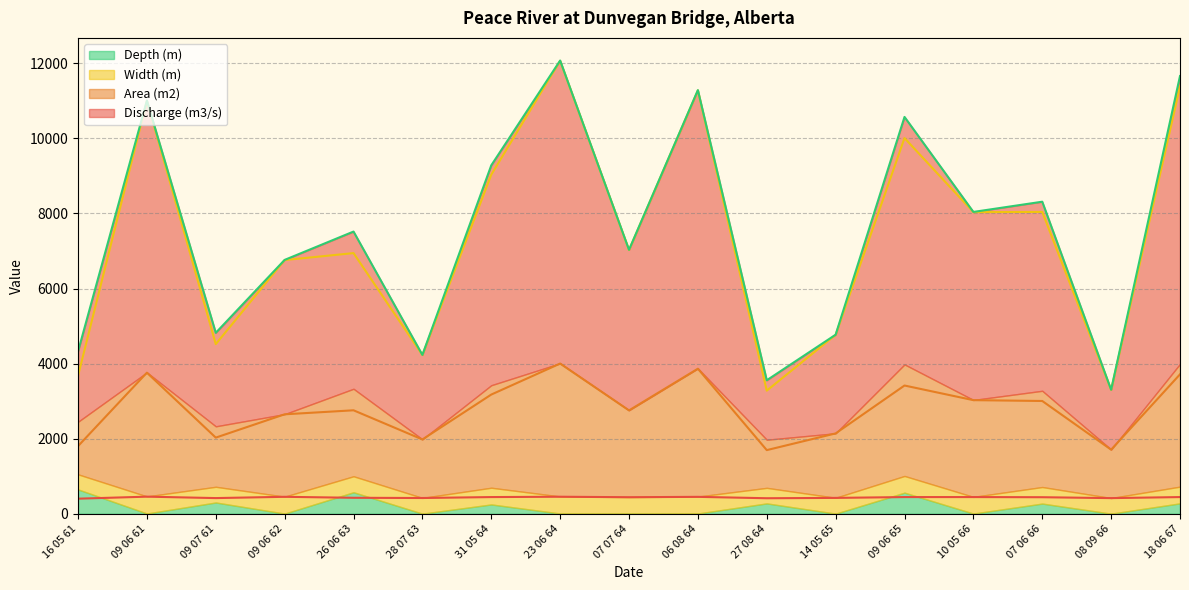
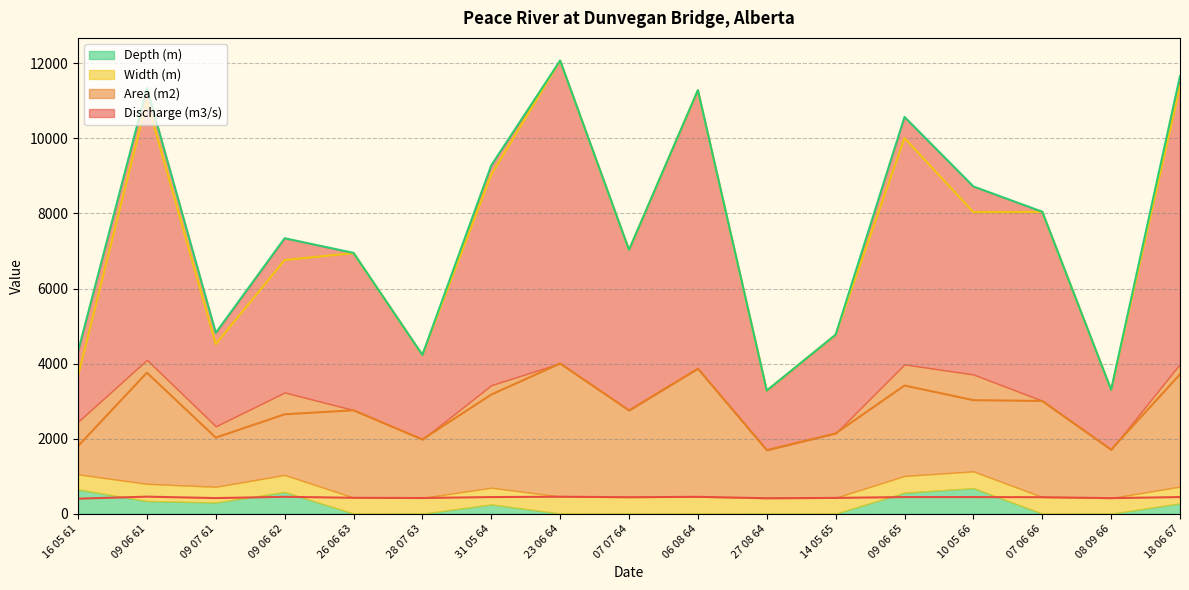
Depth (m), 09 06 61: 0 -> 300
Depth (m), 09 06 62: 0 -> 600
Depth (m), 26 06 63: 600 -> 0
Depth (m), 27 08 64: 300 -> 0
Depth (m), 10 05 66: 0 -> 700
Depth (m), 07 06 66: 300 -> 0
